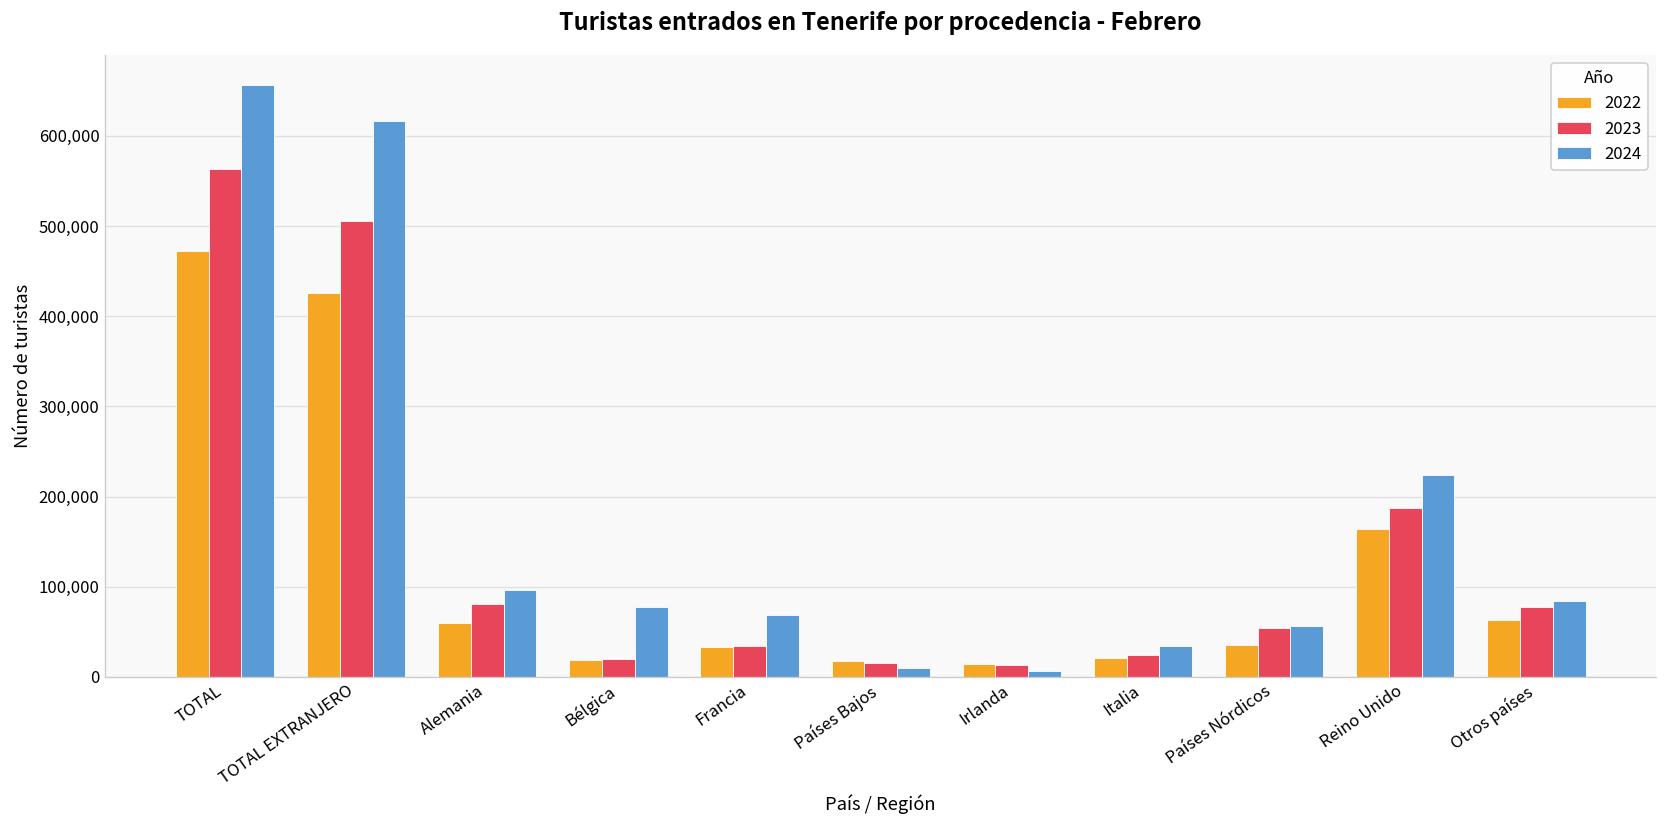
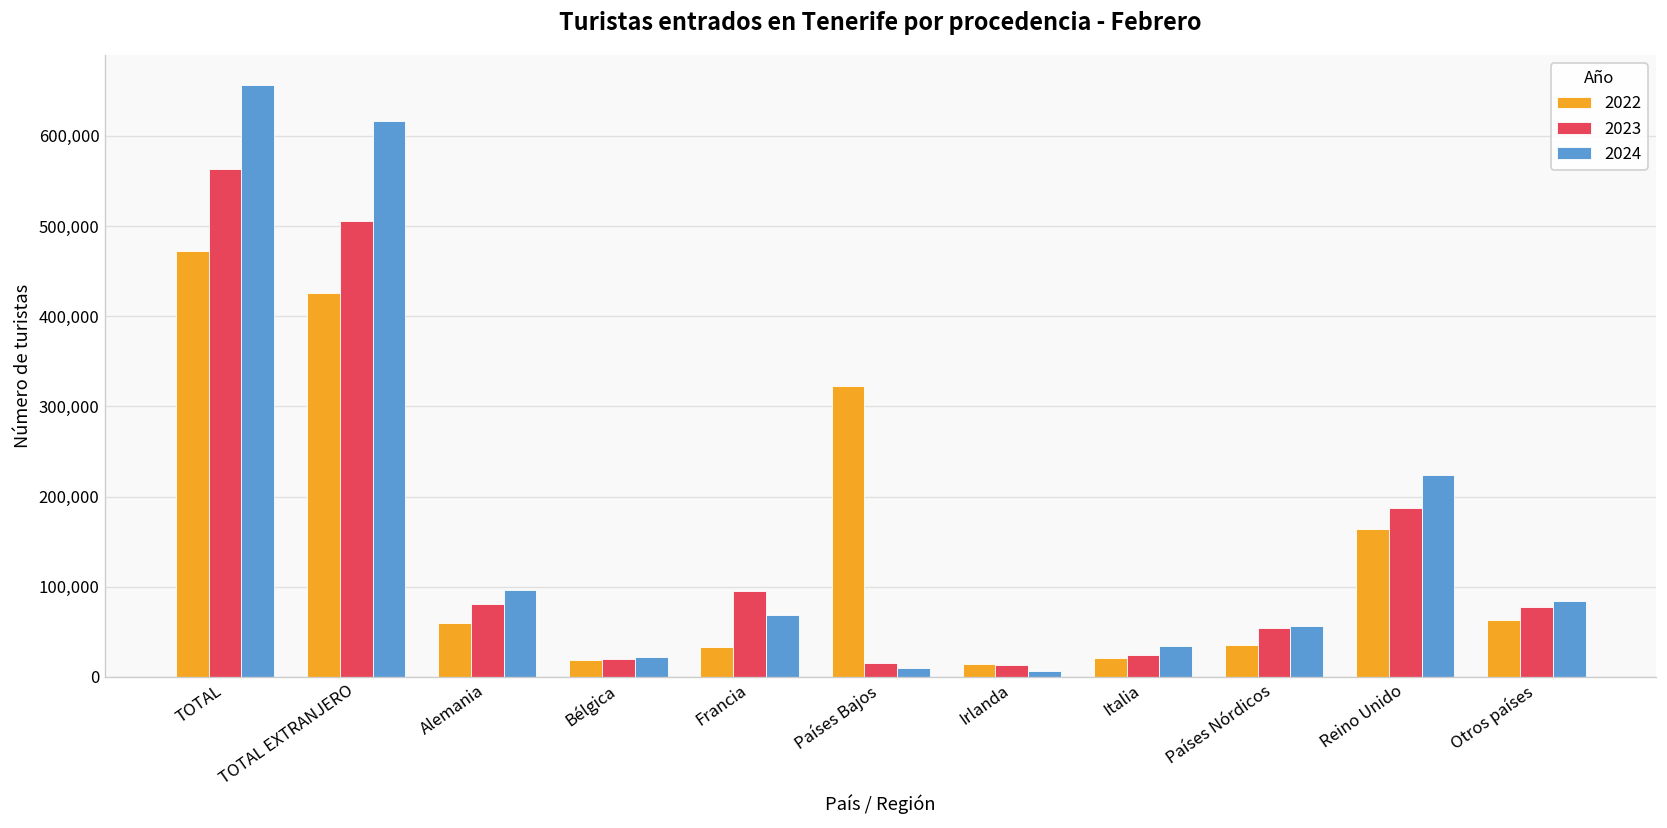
2024, Bélgica: 80,000 -> 20,000
2023, Francia: 30,000 -> 100,000
2022, Países Bajos: 20,000 -> 320,000
